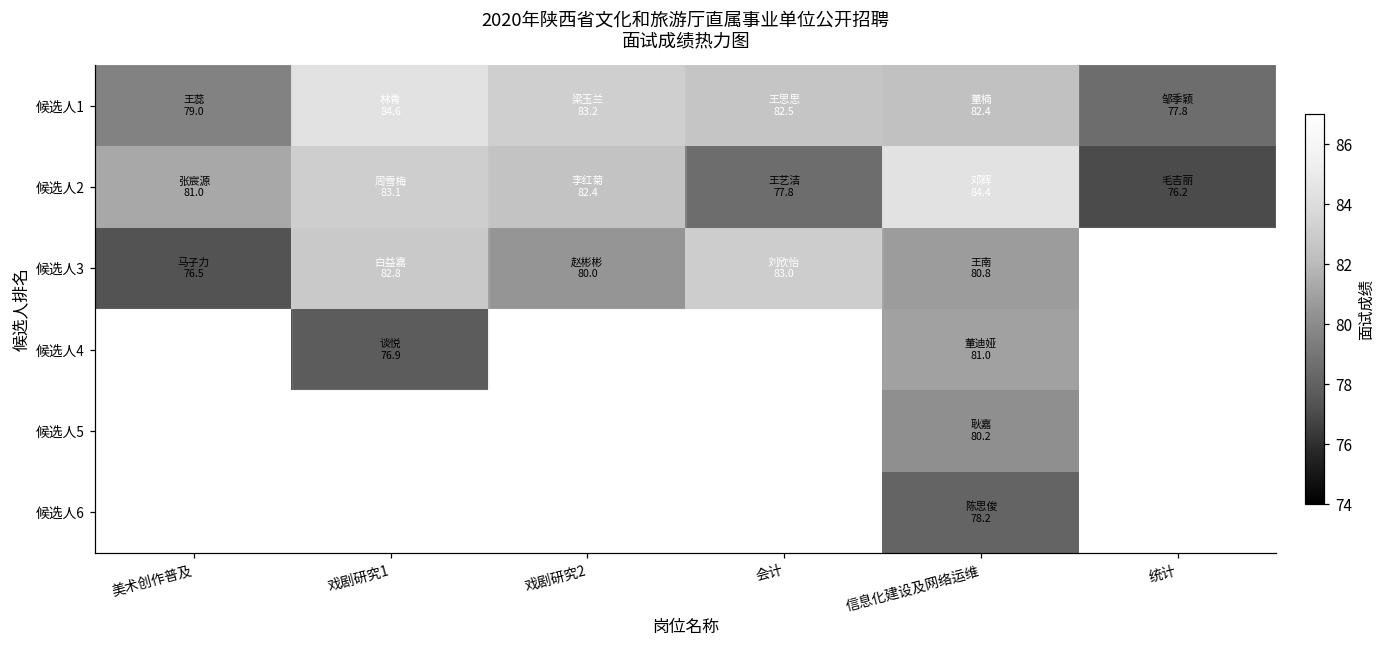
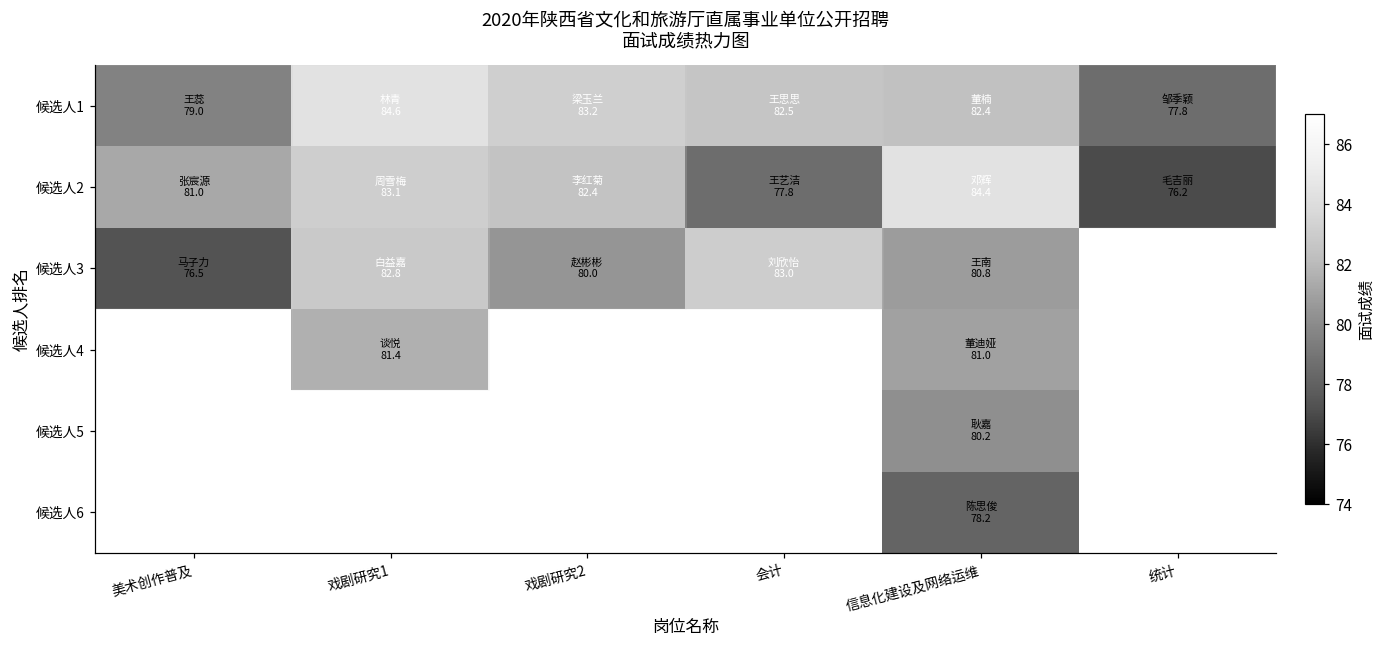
候选人4, 戏剧研究1: 76.9 -> 81.4
